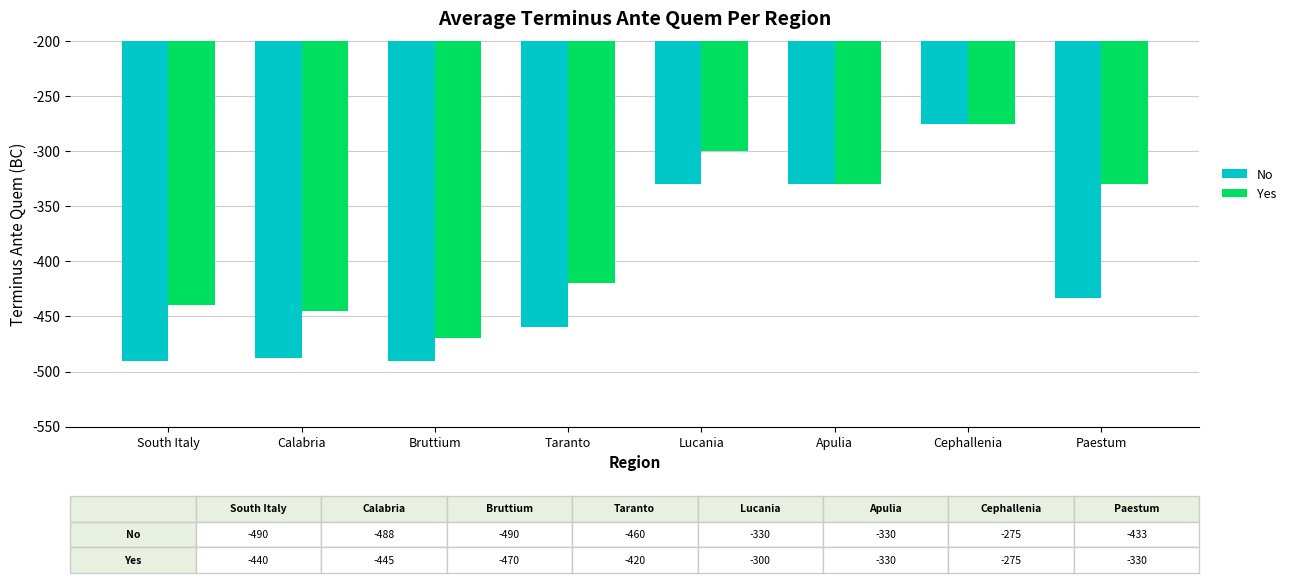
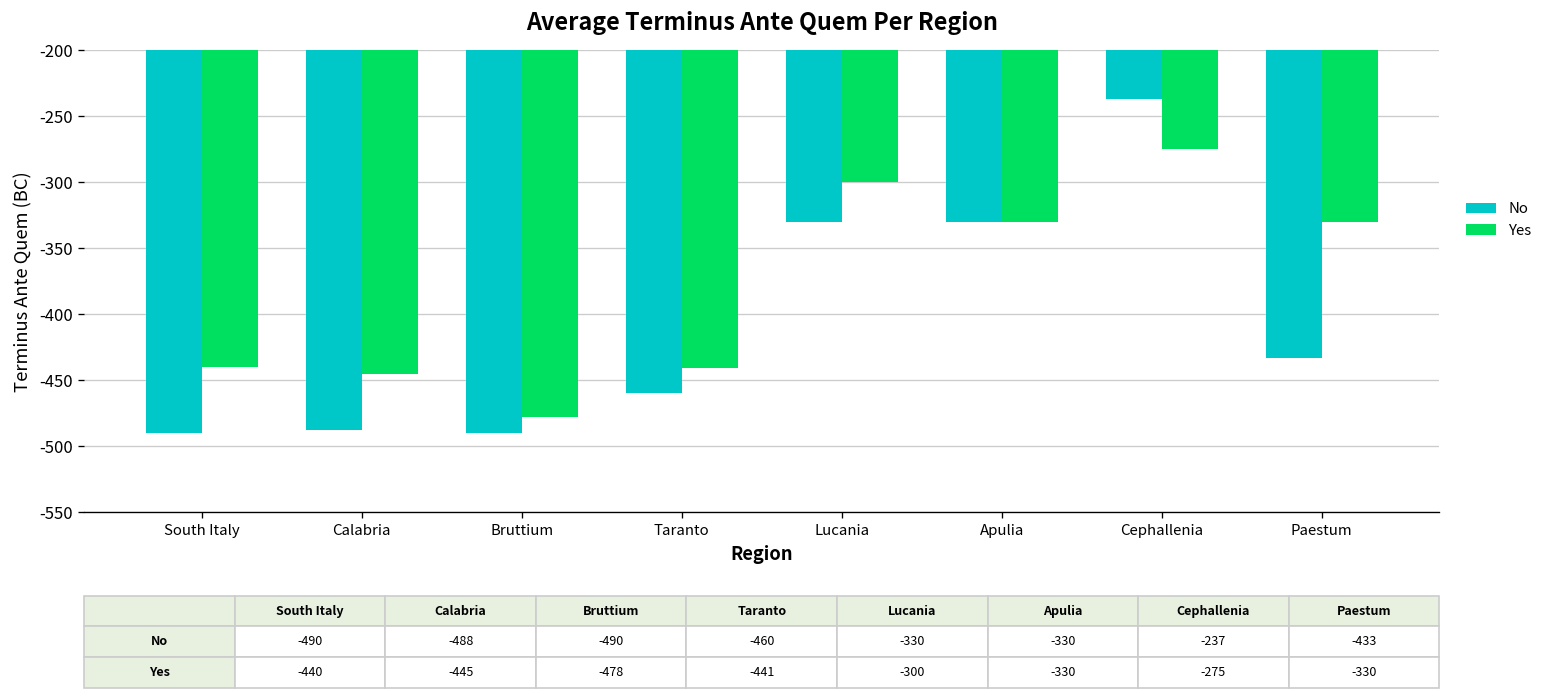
Yes, Bruttium: -470 -> -478
Yes, Taranto: -420 -> -441
No, Cephallenia: -275 -> -237
